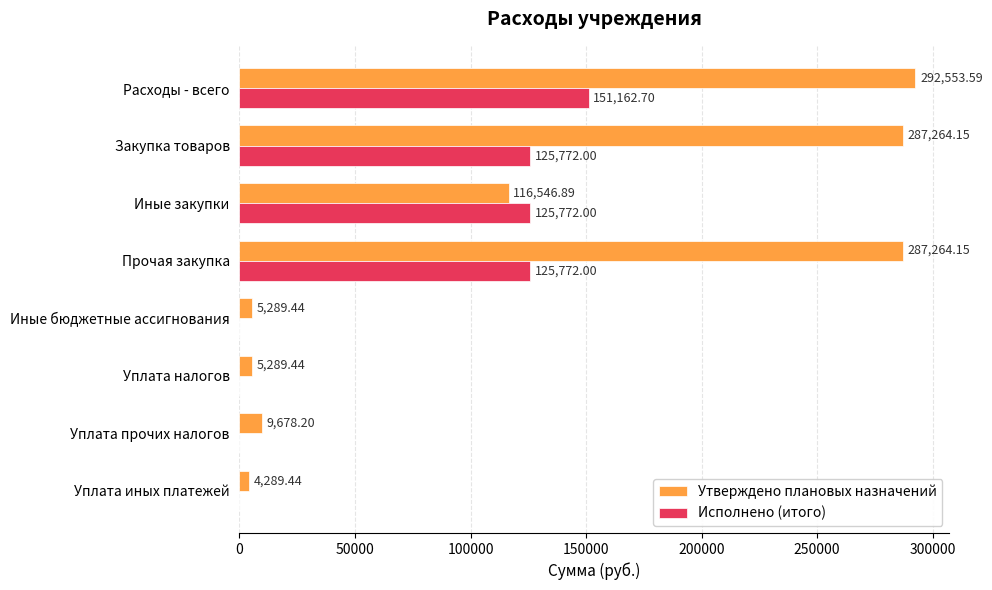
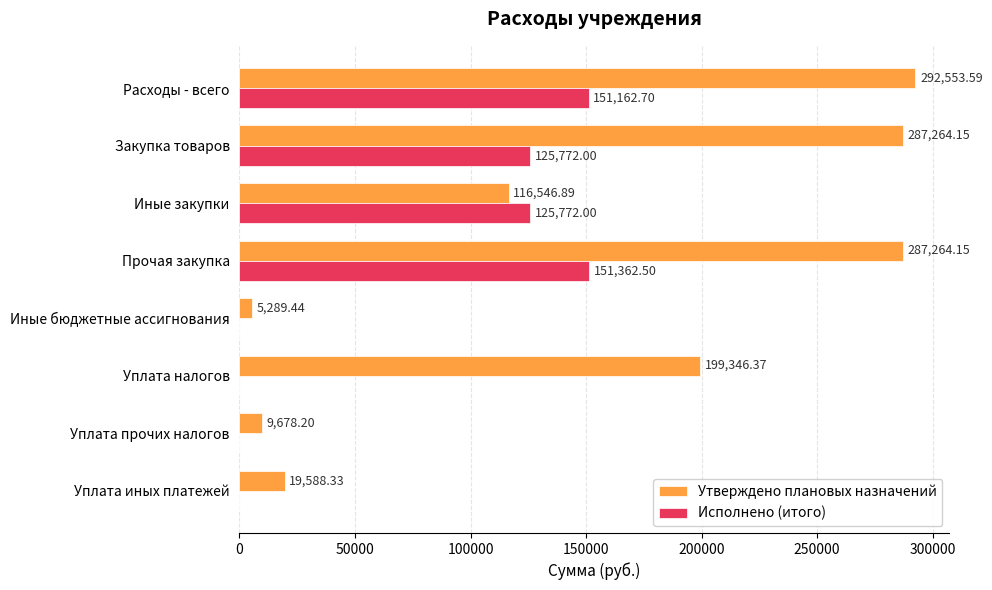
Исполнено (итого), Прочая закупка: 125,772.00 -> 151,362.50
Утверждено плановых назначений, Уплата налогов: 5,289.44 -> 199,346.37
Утверждено плановых назначений, Уплата иных платежей: 4,289.44 -> 19,588.33
